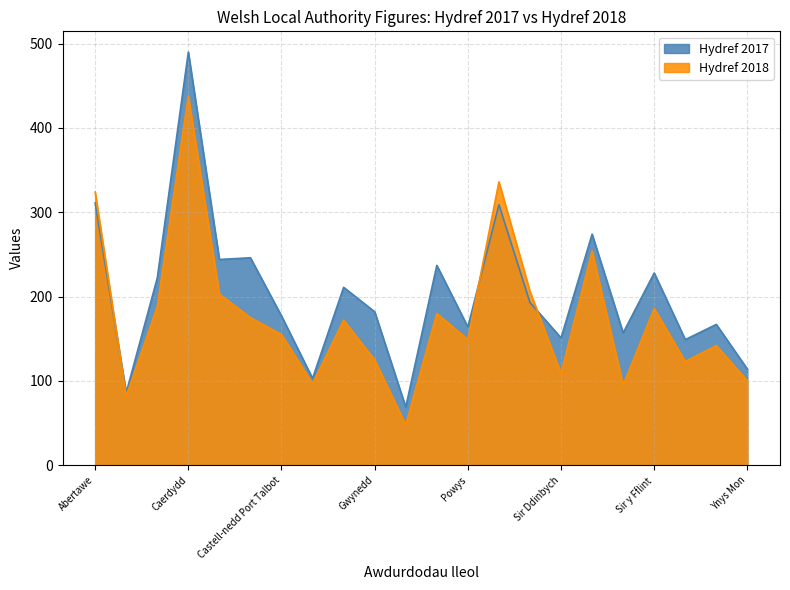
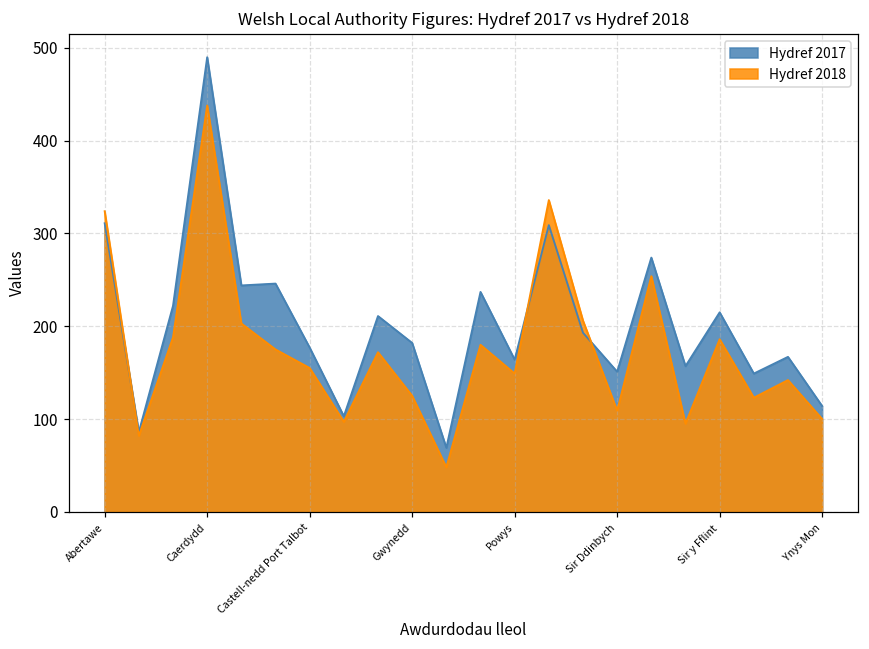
Hydref 2017, Sir y Fflint: 230 -> 220
